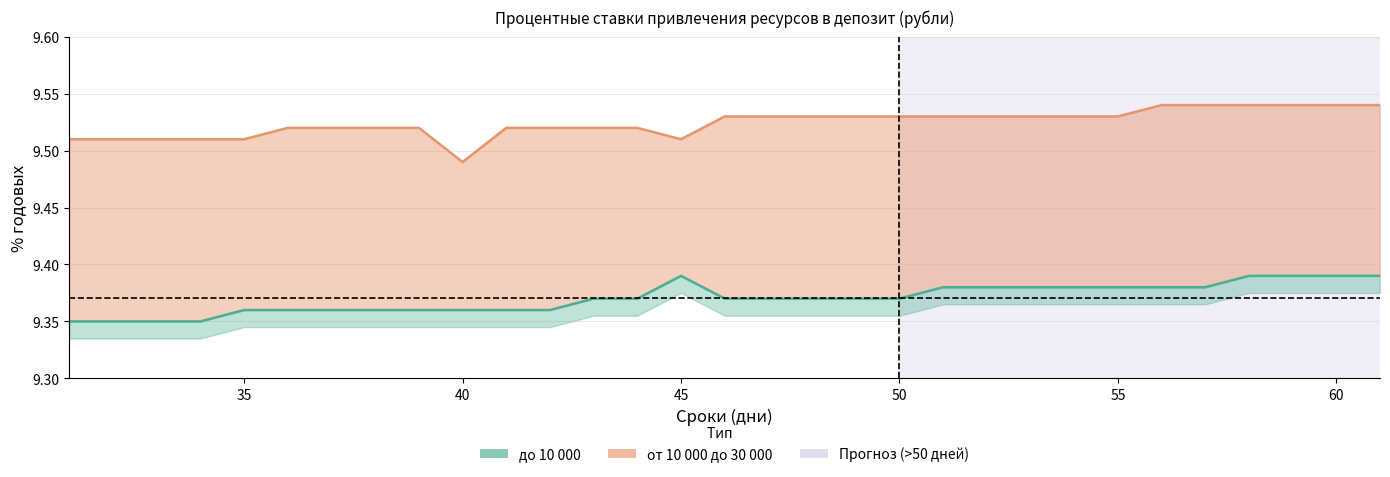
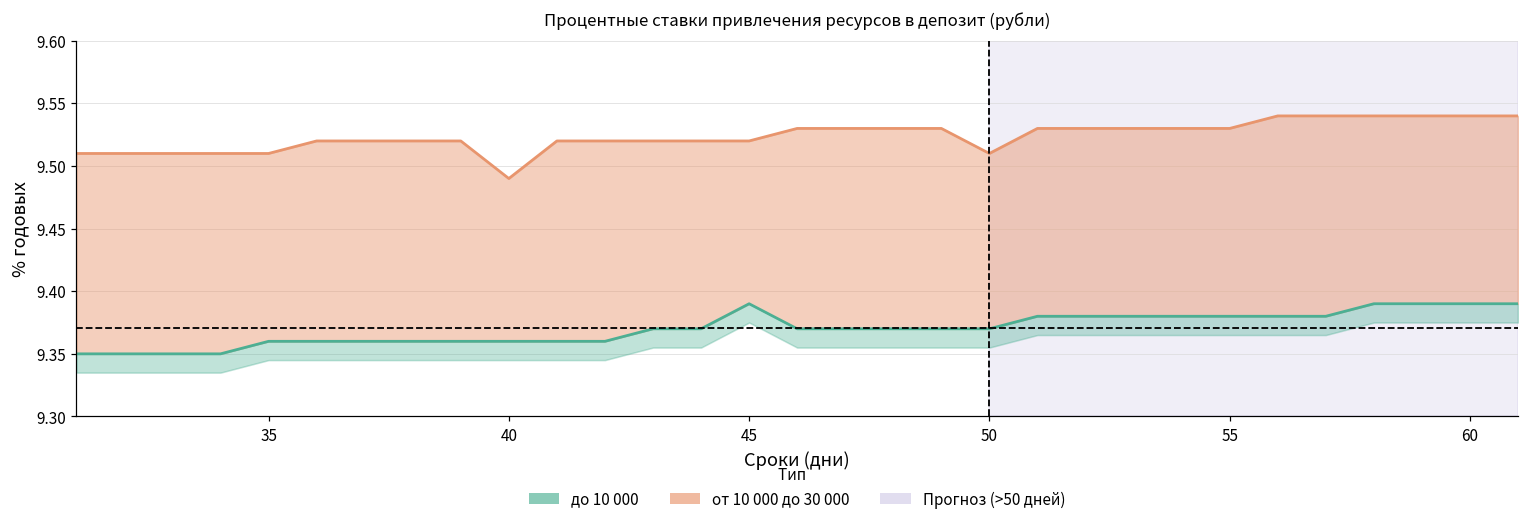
от 10 000 до 30 000, 45: 9.51 -> 9.52
от 10 000 до 30 000, 50: 9.53 -> 9.51
